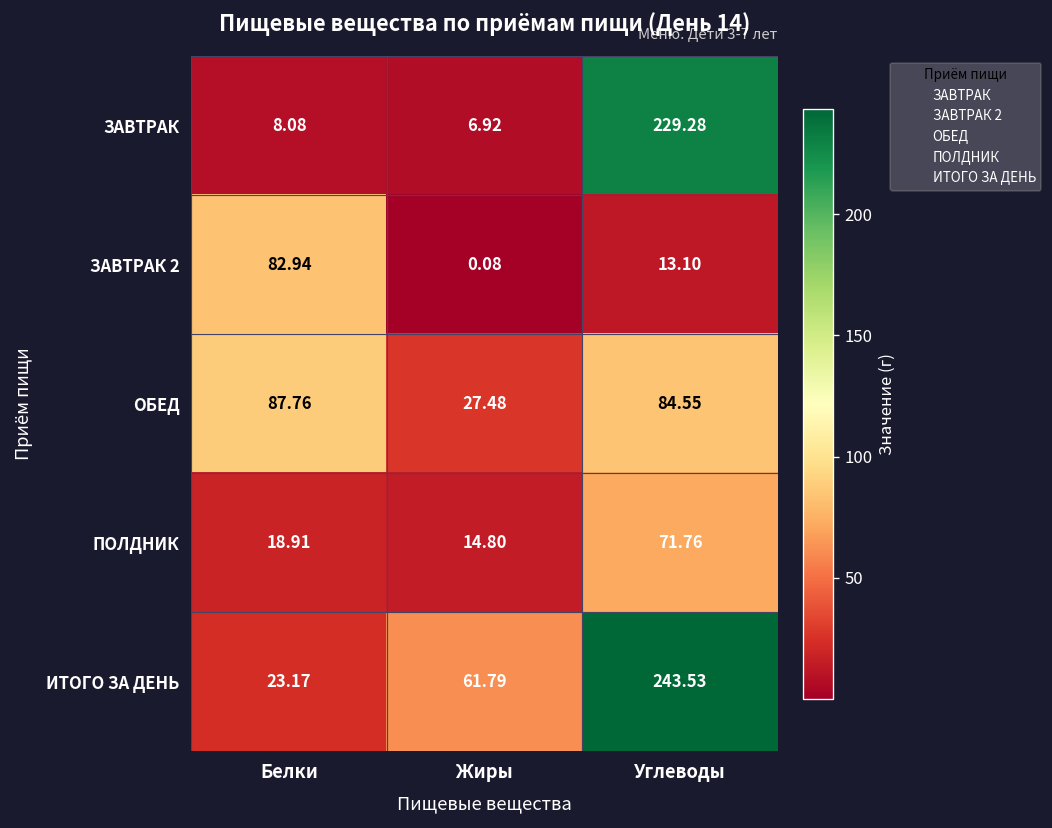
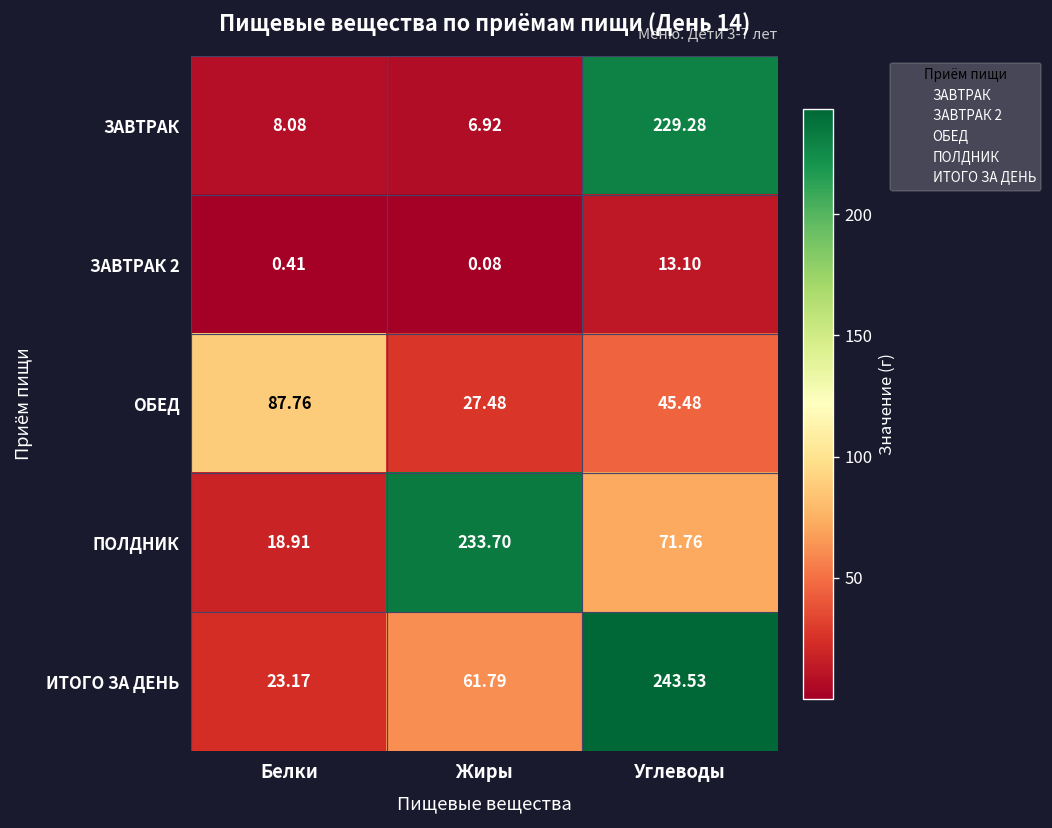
ЗАВТРАК 2, Белки: 82.94 -> 0.41
ОБЕД, Углеводы: 84.55 -> 45.48
ПОЛДНИК, Жиры: 14.80 -> 233.70
